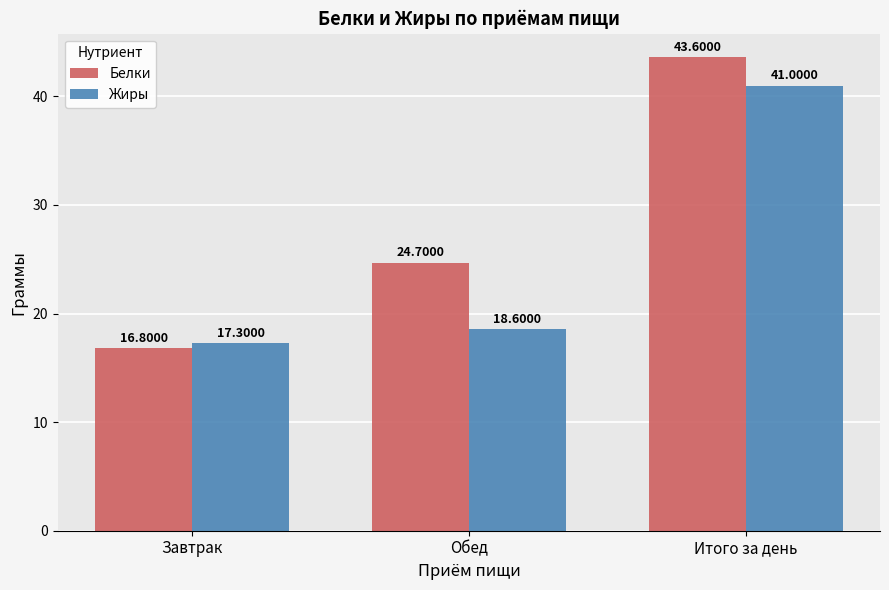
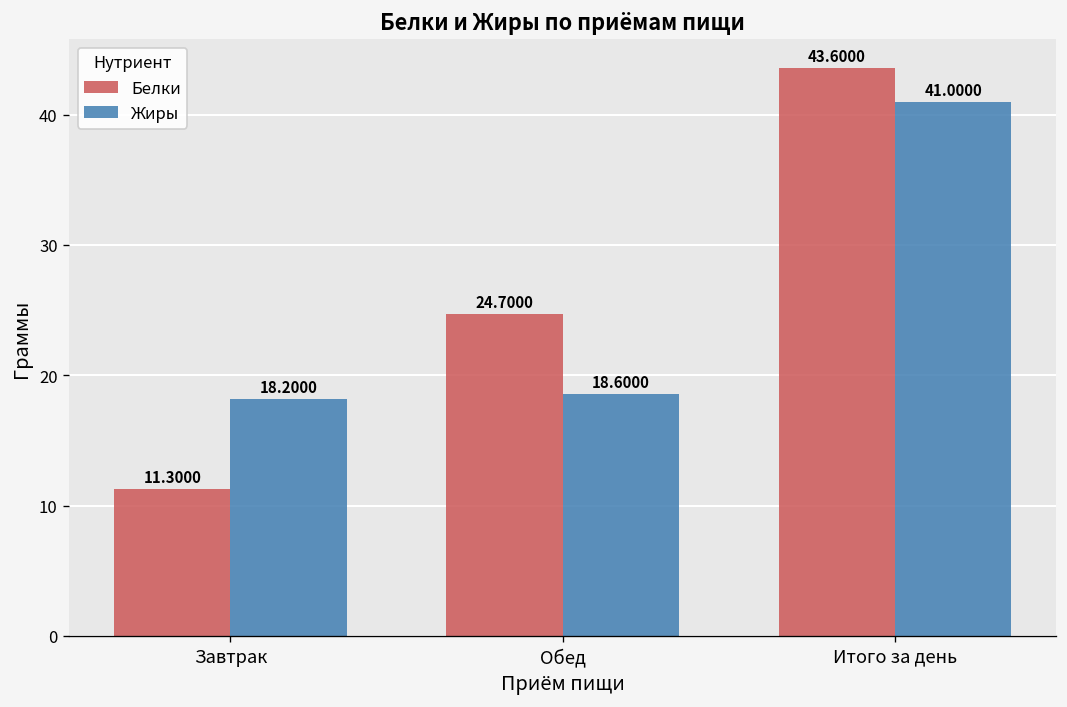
Белки, Завтрак: 16.8000 -> 11.3000
Жиры, Завтрак: 17.3000 -> 18.2000
